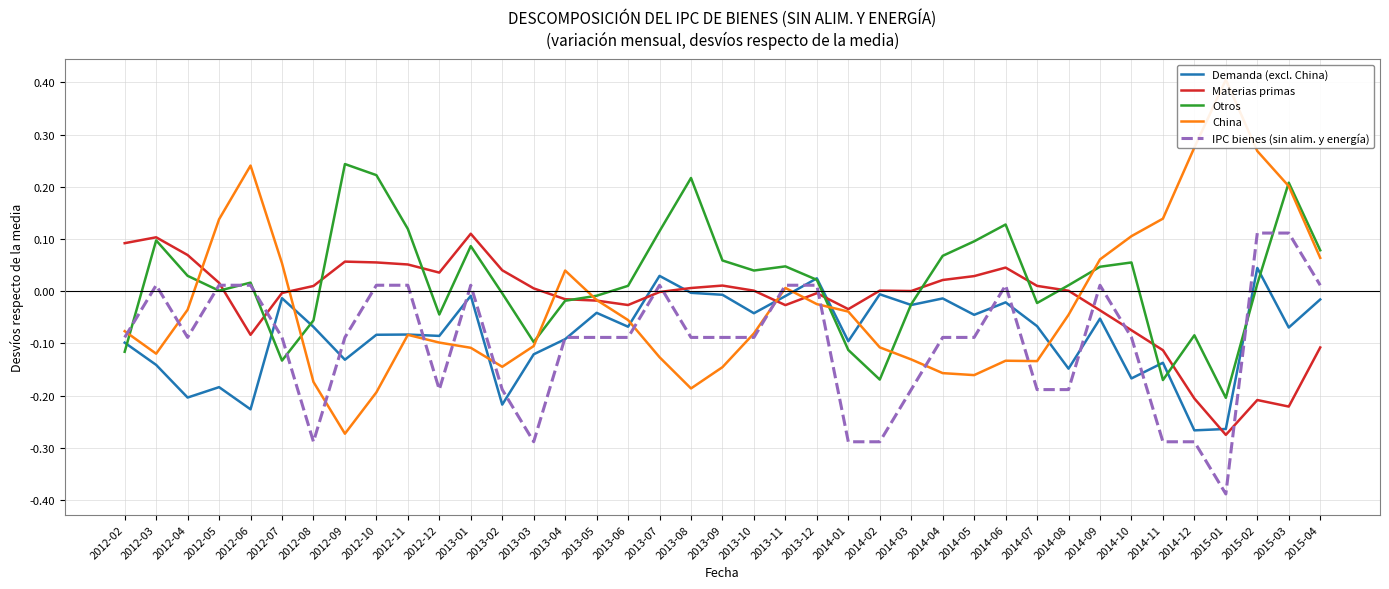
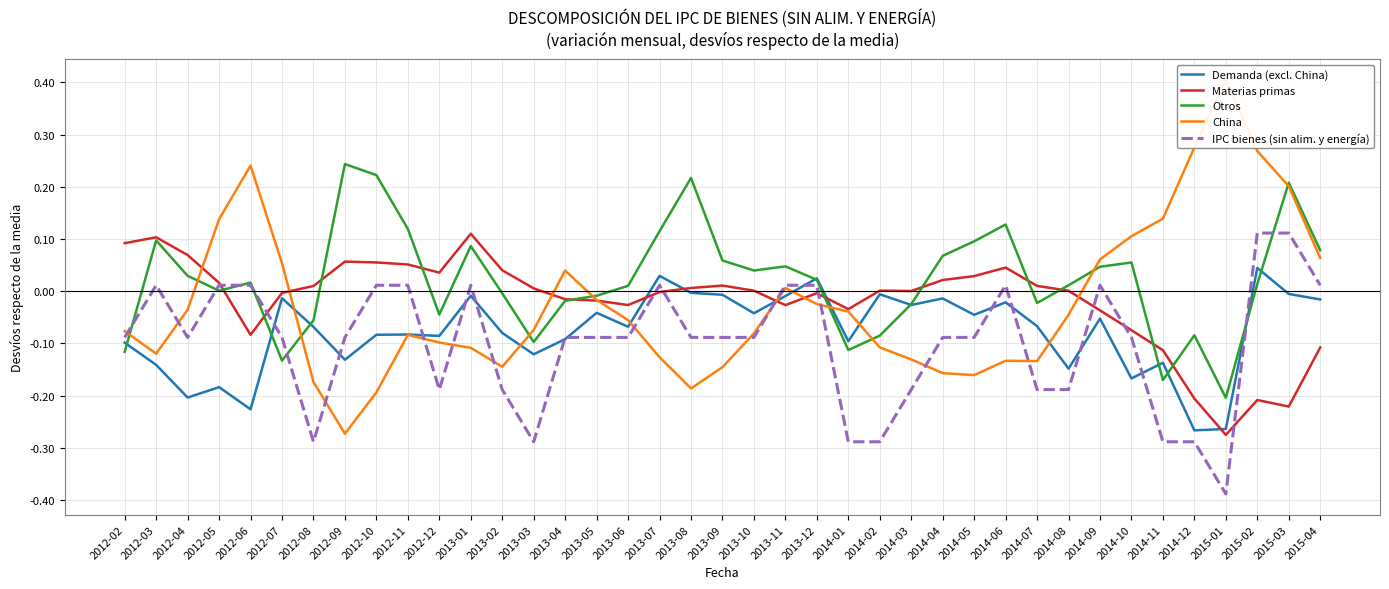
Demanda (excl. China), 2013-02: -0.22 -> -0.08
China, 2013-03: -0.11 -> -0.07
Otros, 2014-02: -0.17 -> -0.09
Demanda (excl. China), 2015-03: -0.07 -> -0.01
